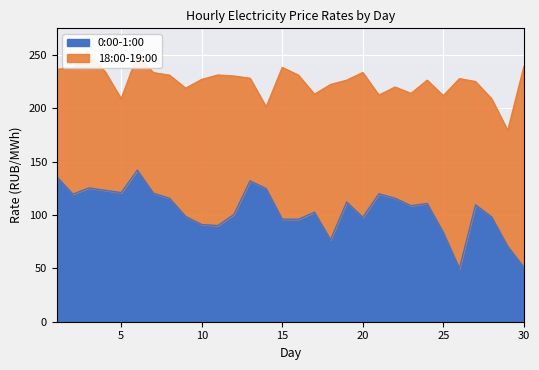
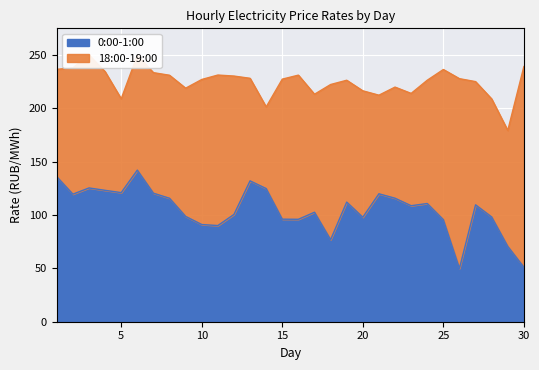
18:00-19:00, 15: 238 -> 227
18:00-19:00, 20: 234 -> 216
0:00-1:00, 25: 84 -> 96
18:00-19:00, 25: 212 -> 236
